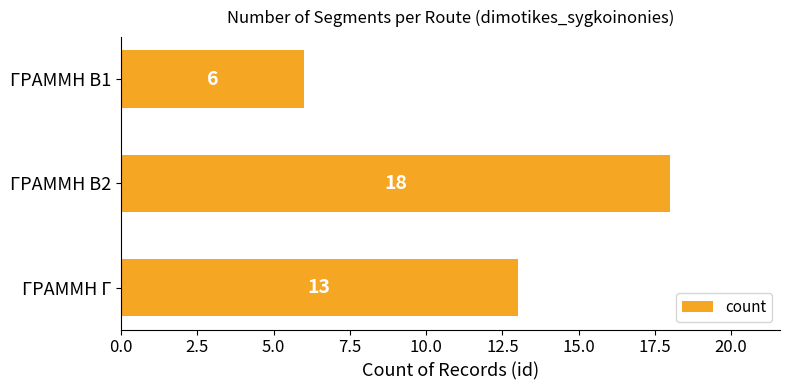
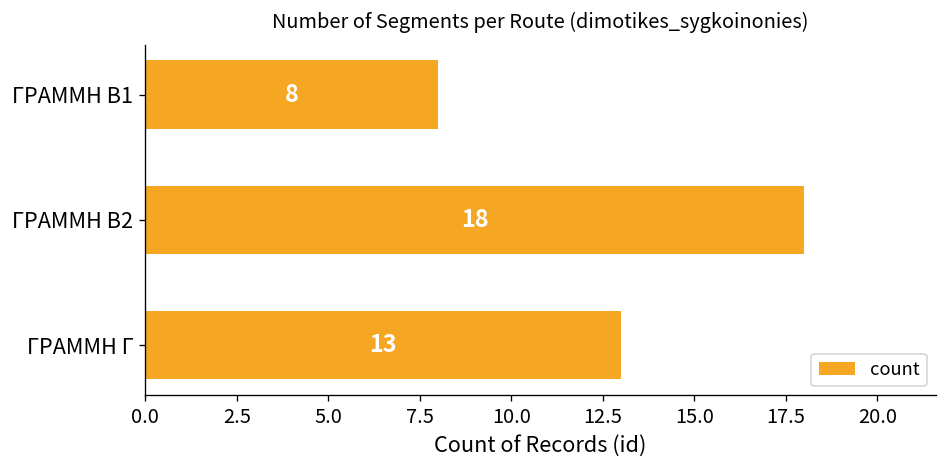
ΓΡΑΜΜΗ Β1: 6 -> 8
